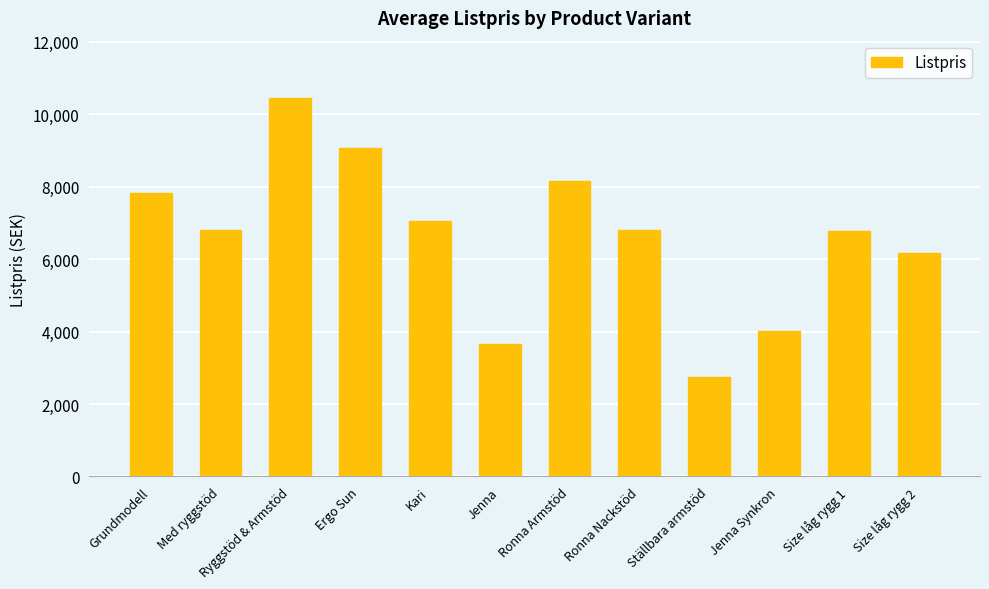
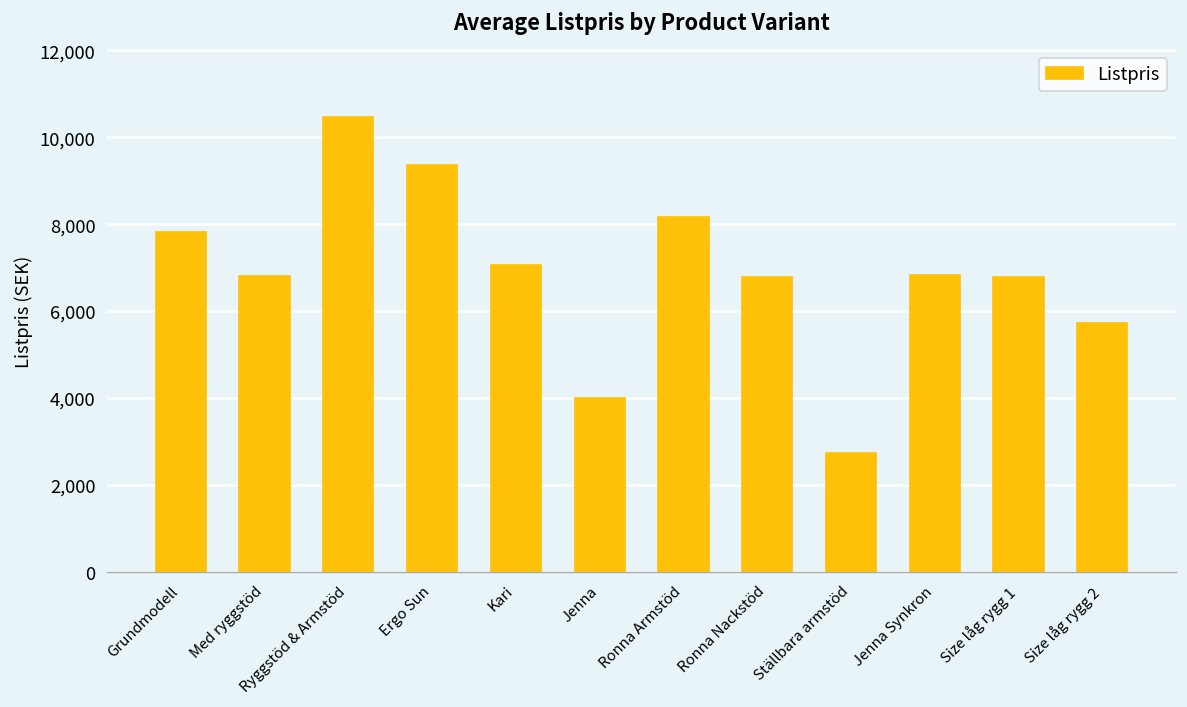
Ergo Sun: 9,100 -> 9,400
Jenna: 3,700 -> 4,000
Jenna Synkron: 4,000 -> 6,800
Size låg rygg 2: 6,200 -> 5,700
